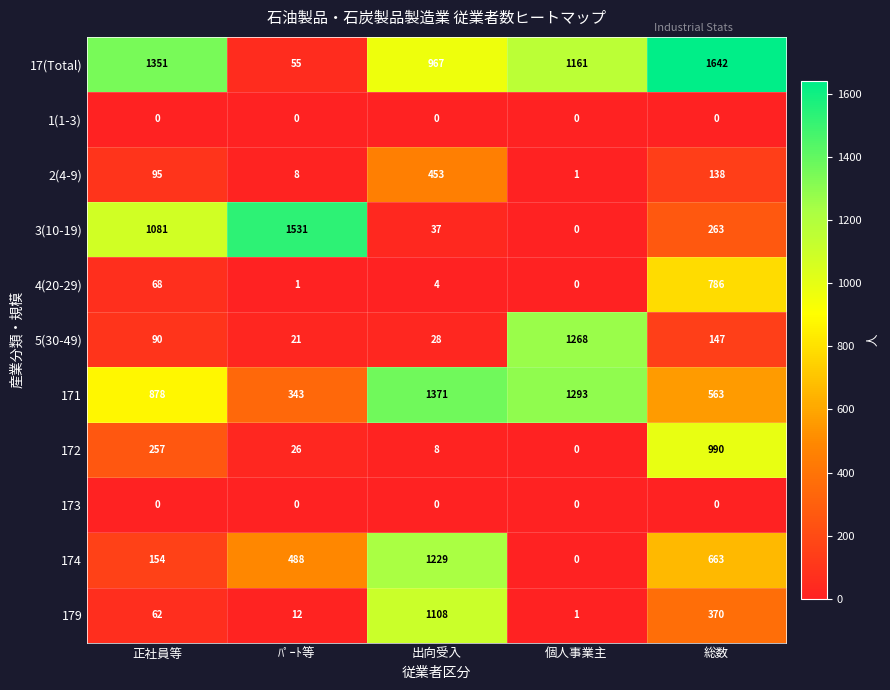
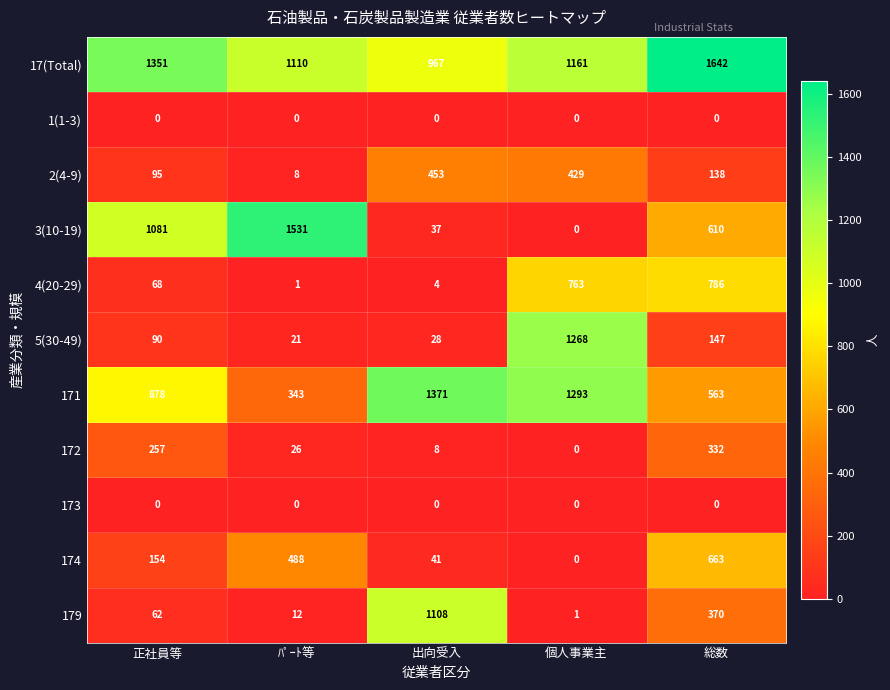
17(Total), ﾊﾟｰﾄ等: 55 -> 1110
2(4-9), 個人事業主: 1 -> 429
3(10-19), 総数: 263 -> 610
4(20-29), 個人事業主: 0 -> 763
172, 総数: 990 -> 332
174, 出向受入: 1229 -> 41
